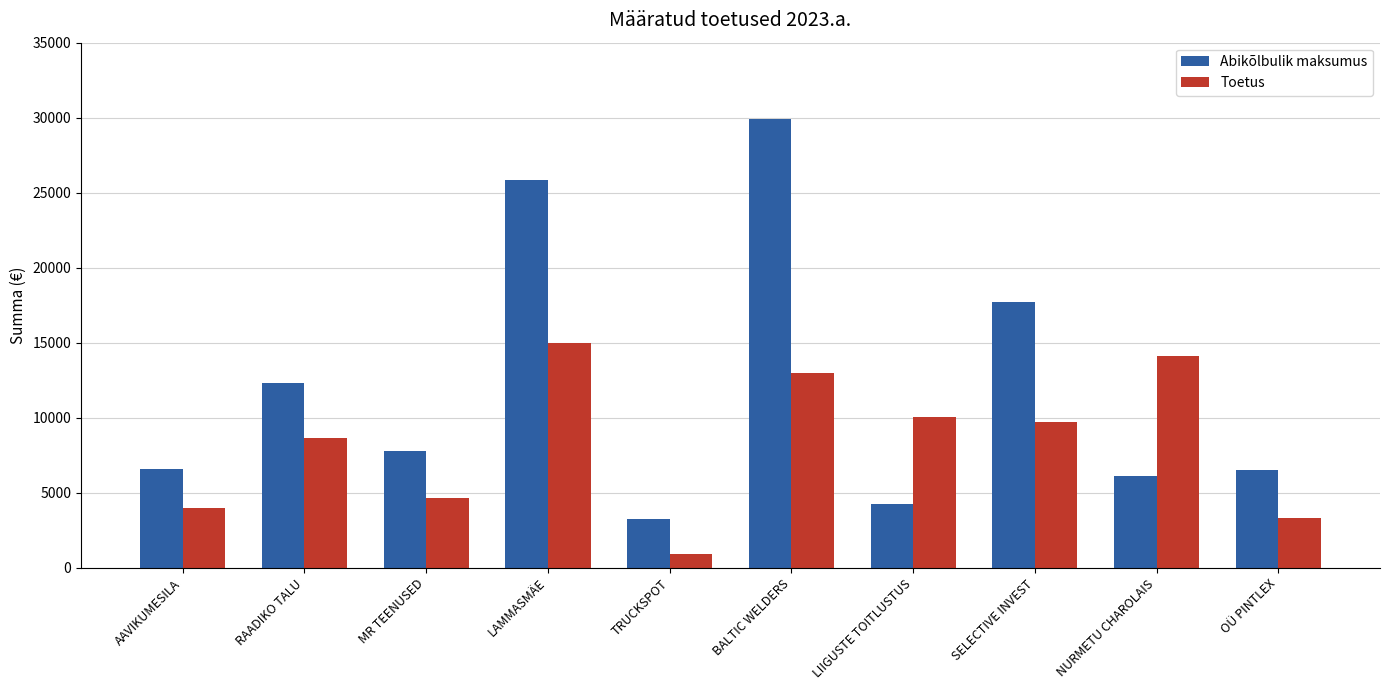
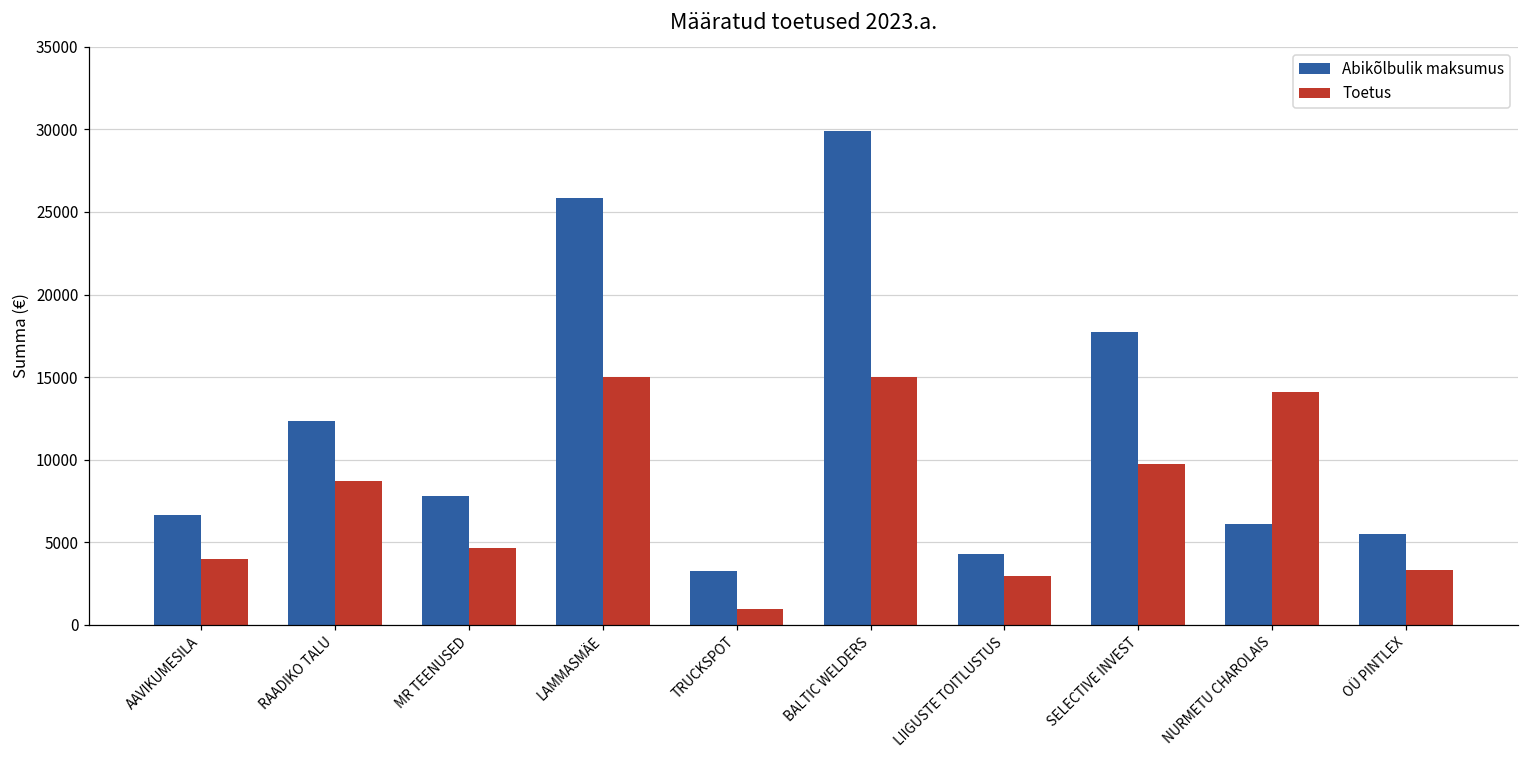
Toetus, BALTIC WELDERS: 13000 -> 15000
Toetus, LIIGUSTE TOITLUSTUS: 10100 -> 2900
Abikõlbulik maksumus, OÜ PINTLEX: 6500 -> 5500
